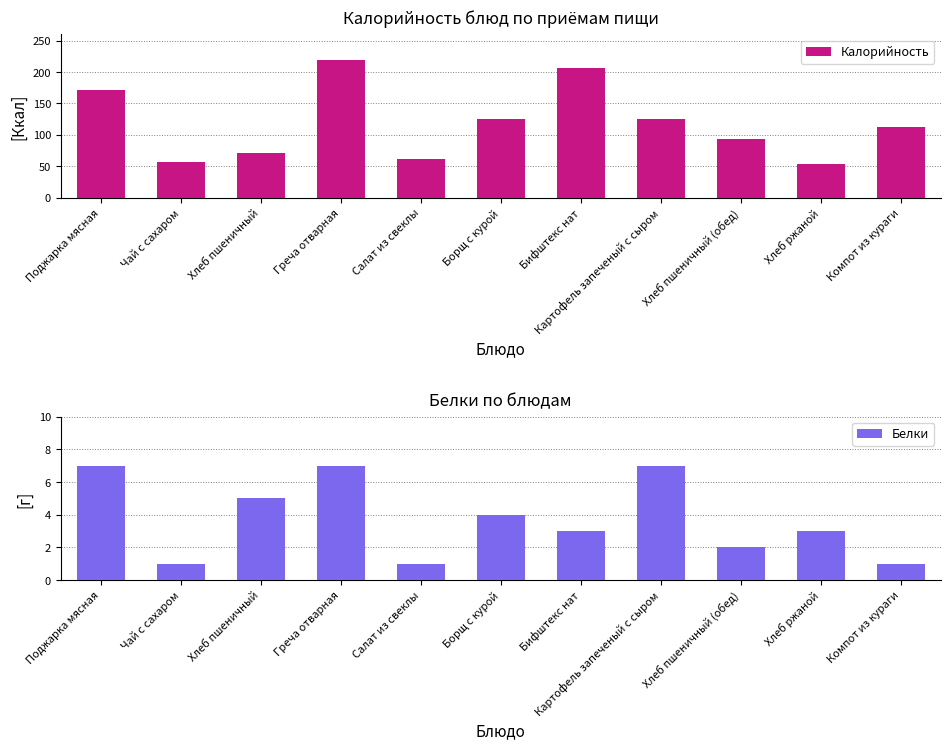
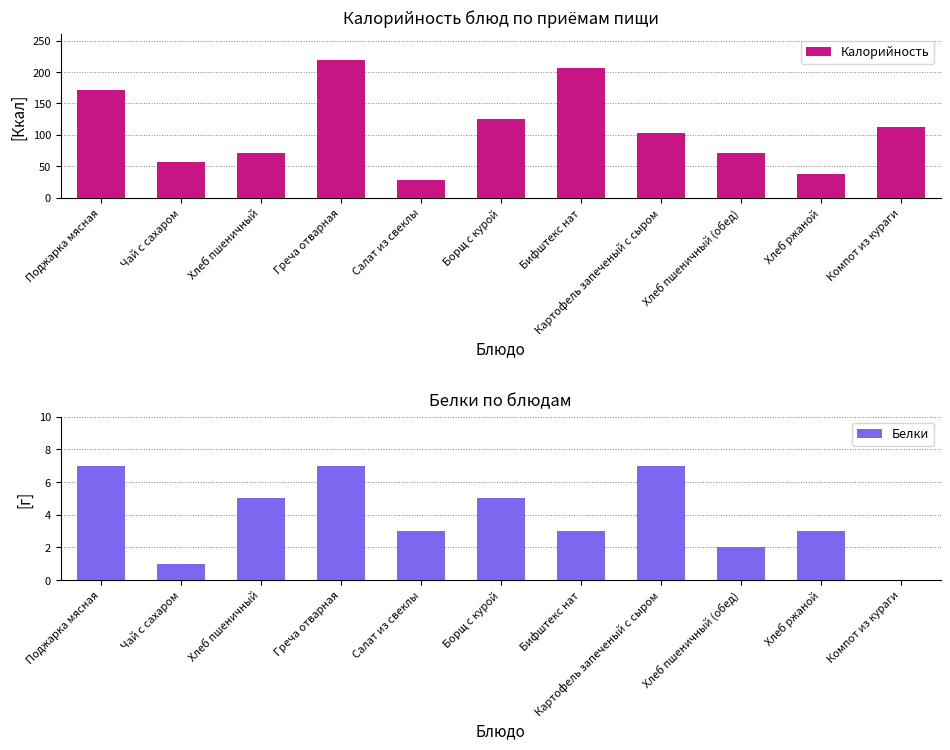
Калорийность блюд по приёмам пищи, Салат из свеклы: 60 -> 30
Калорийность блюд по приёмам пищи, Картофель запеченый с сыром: 130 -> 100
Калорийность блюд по приёмам пищи, Хлеб пшеничный (обед): 90 -> 70
Калорийность блюд по приёмам пищи, Хлеб ржаной: 50 -> 40
Белки по блюдам, Салат из свеклы: 1 -> 3
Белки по блюдам, Борщ с курой: 4 -> 5
Белки по блюдам, Компот из кураги: 1 -> 0
